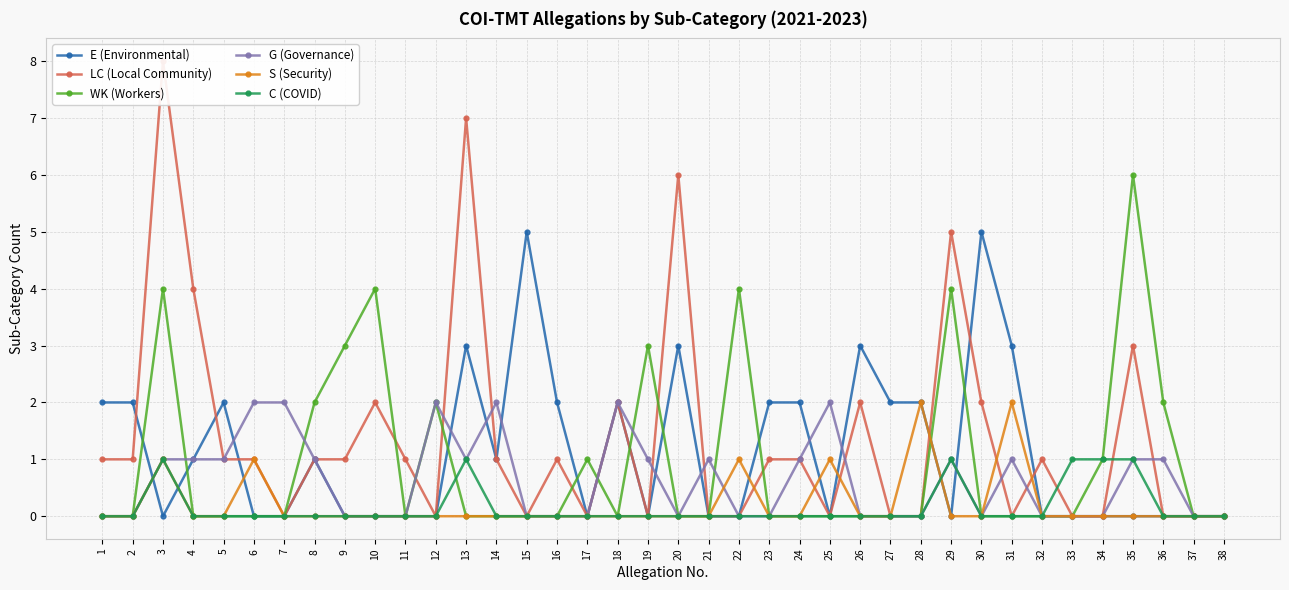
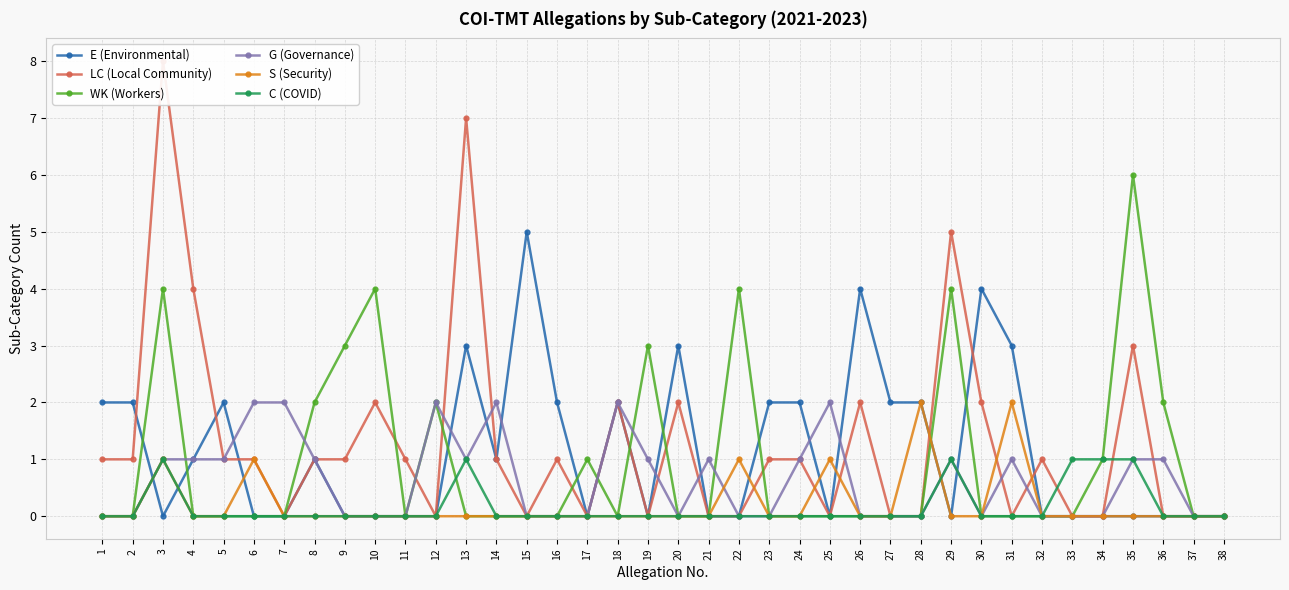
LC (Local Community), 20: 6 -> 2
E (Environmental), 26: 3 -> 4
E (Environmental), 30: 5 -> 4
